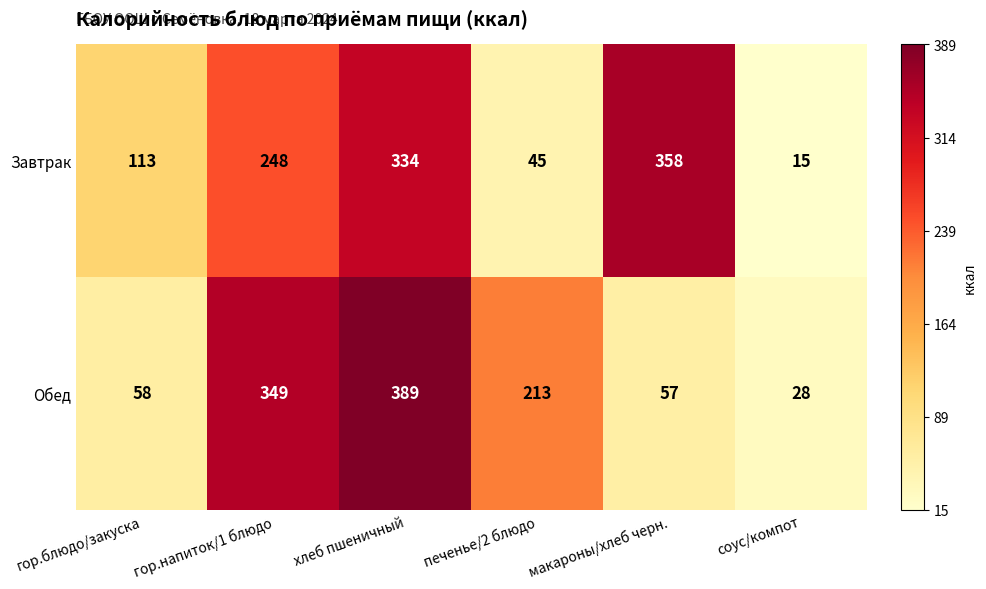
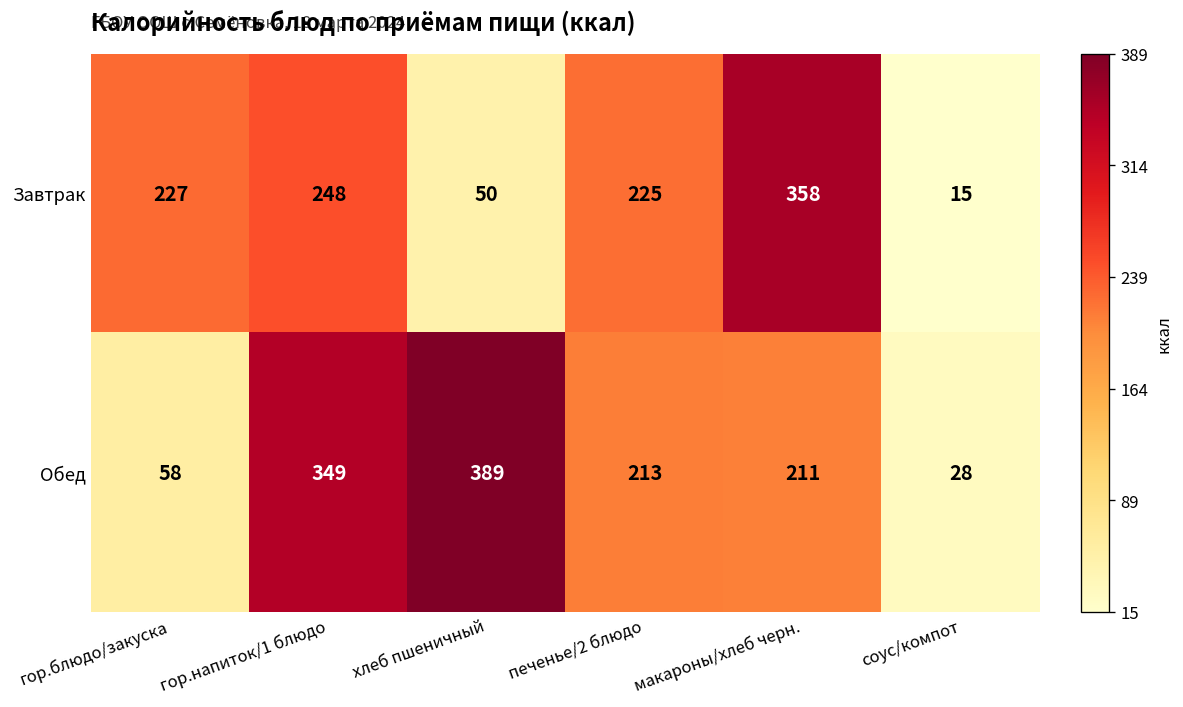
Завтрак, гор.блюдо/закуска: 113 -> 227
Завтрак, хлеб пшеничный: 334 -> 50
Завтрак, печенье/2 блюдо: 45 -> 225
Обед, макароны/хлеб черн.: 57 -> 211
